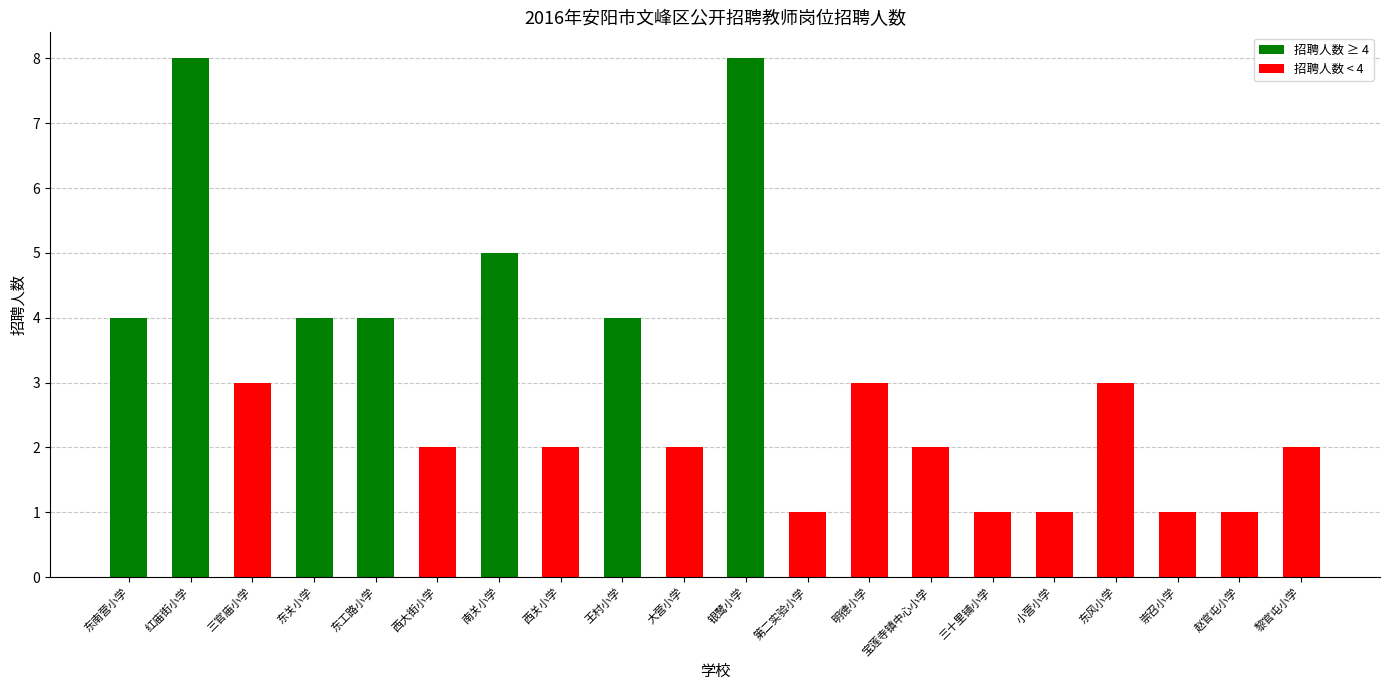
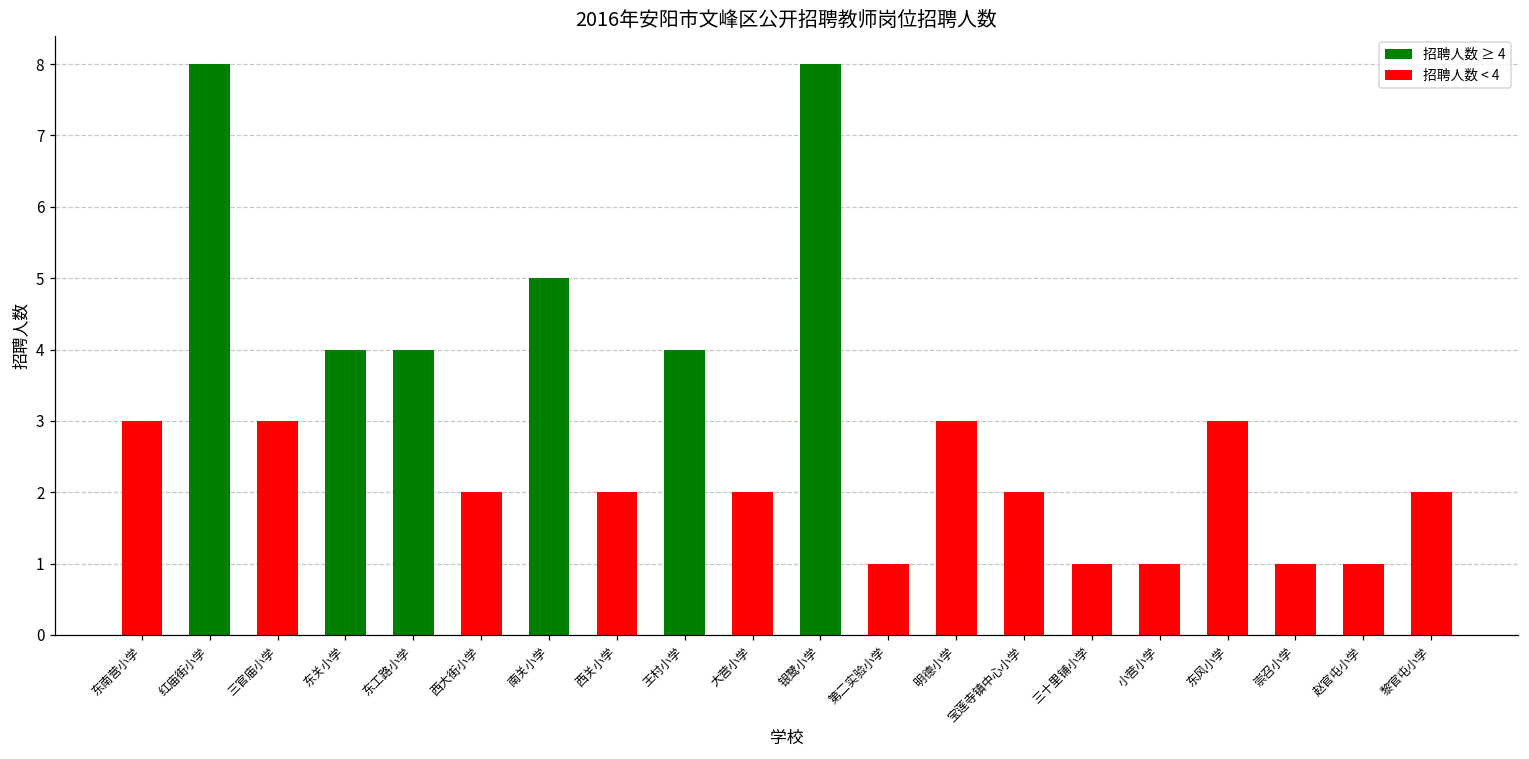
东南营小学: 4 -> 3
